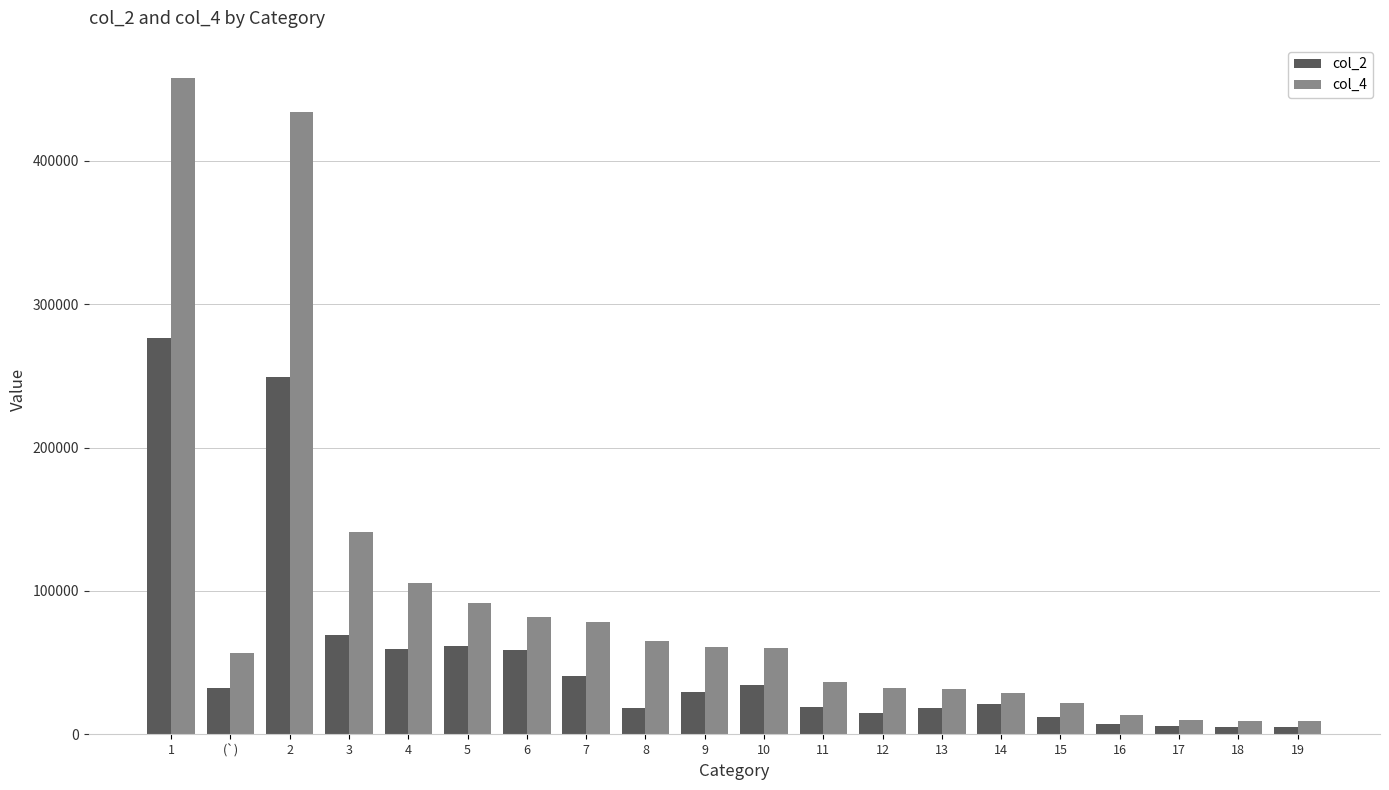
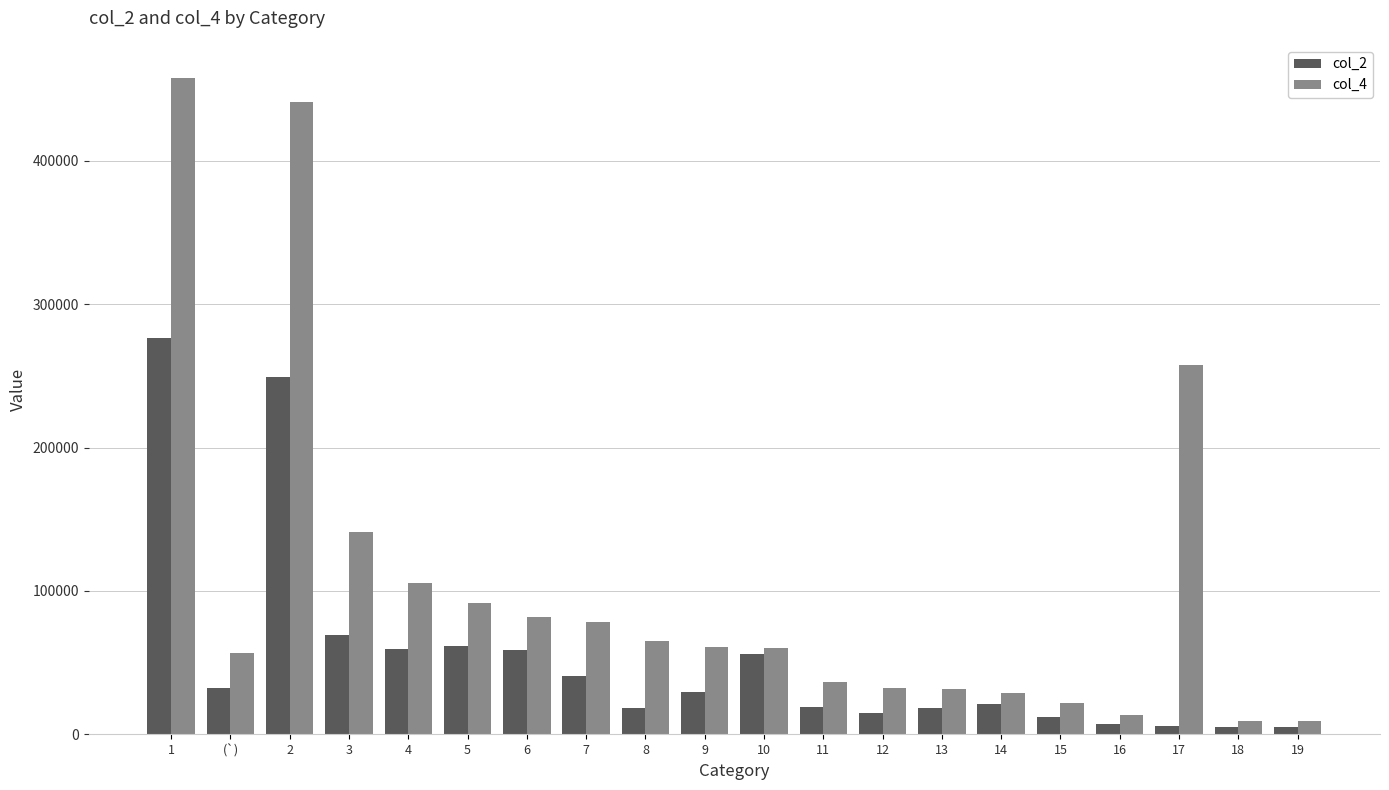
col_4, 2: 434000 -> 441000
col_2, 10: 34000 -> 56000
col_4, 17: 10000 -> 258000
